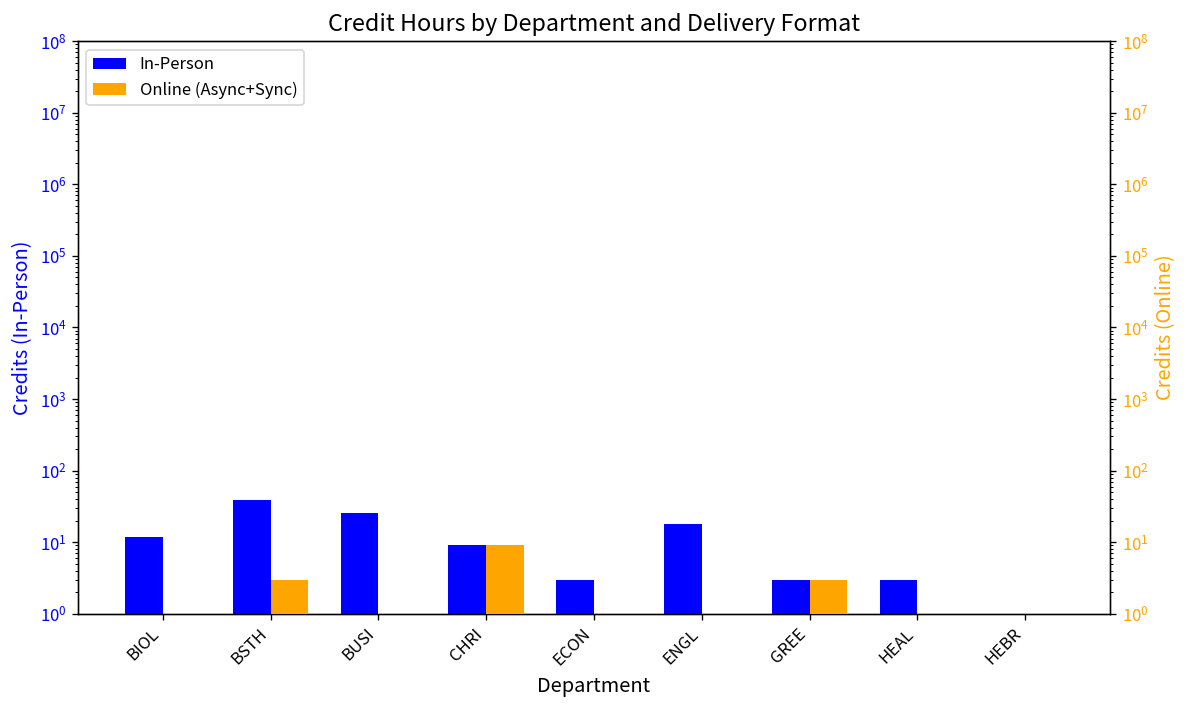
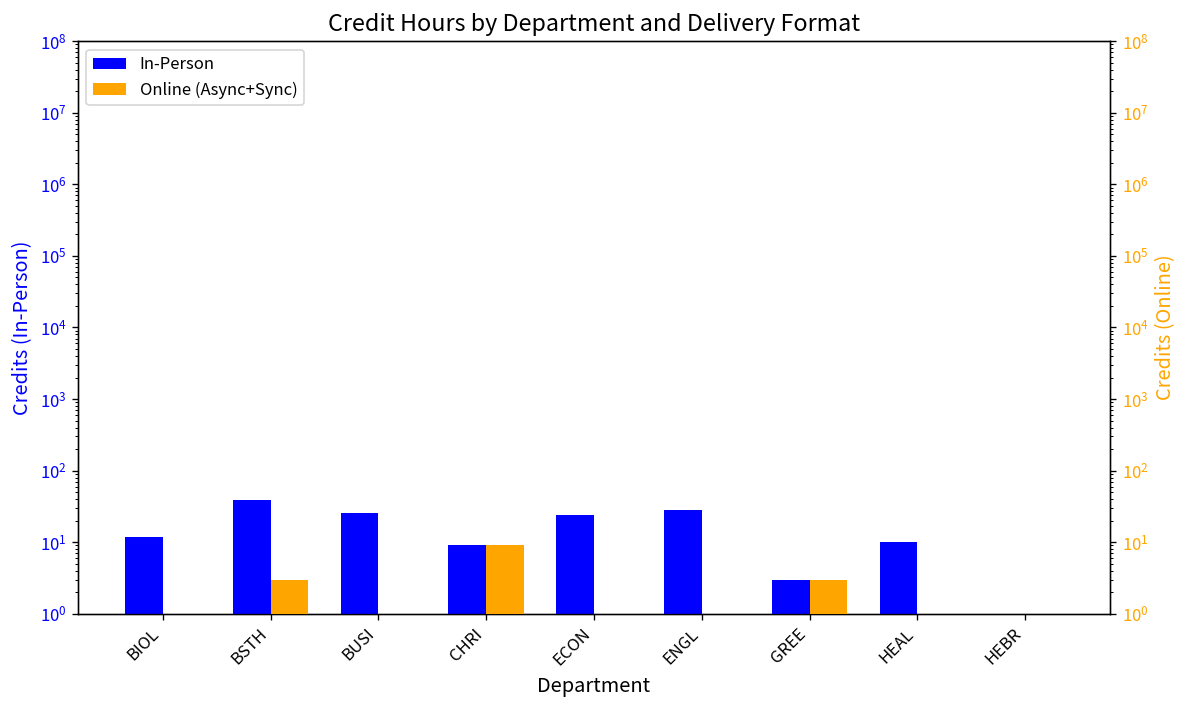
In-Person, ECON: 3 -> 24
In-Person, ENGL: 18 -> 30
In-Person, HEAL: 3 -> 10
